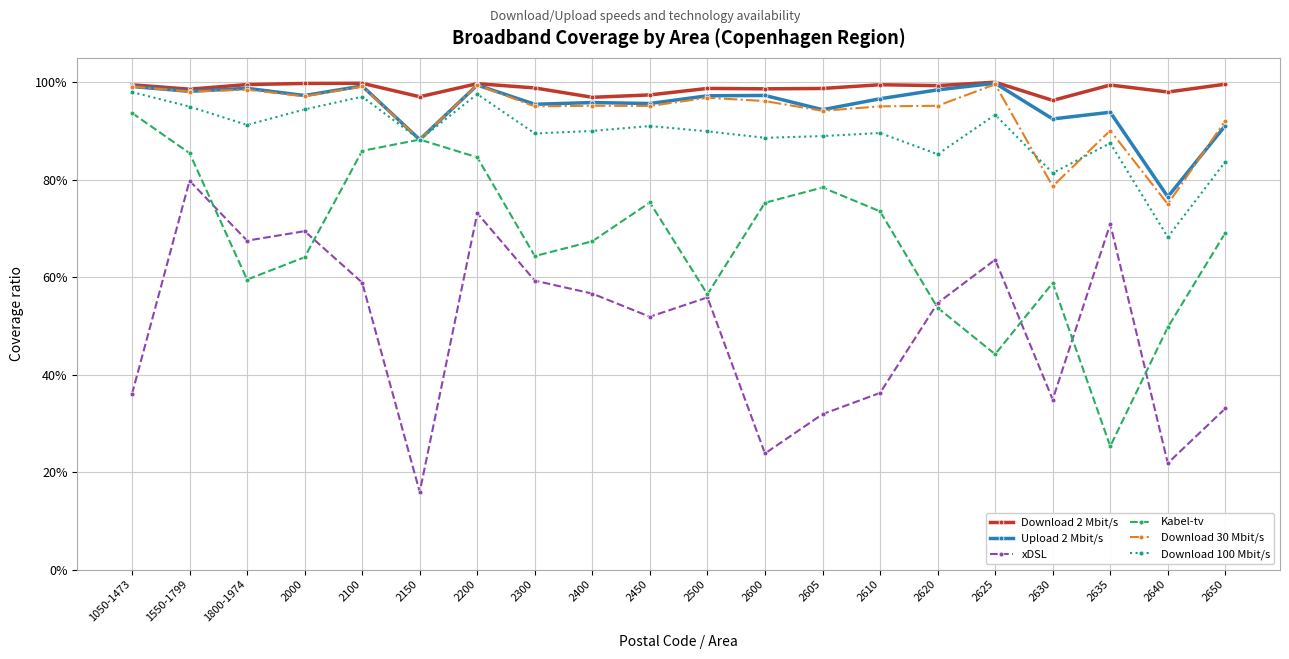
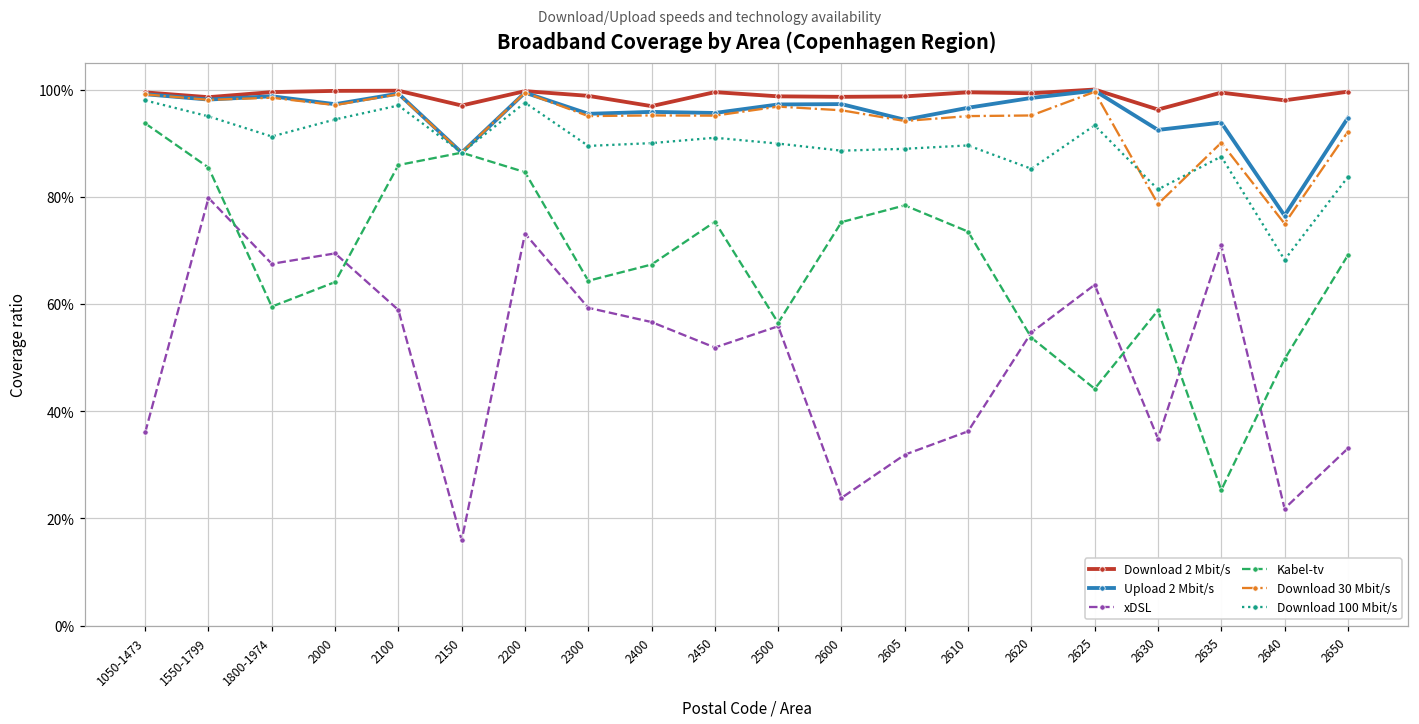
Download 2 Mbit/s, 2450: 97% -> 100%
Upload 2 Mbit/s, 2650: 91% -> 95%
